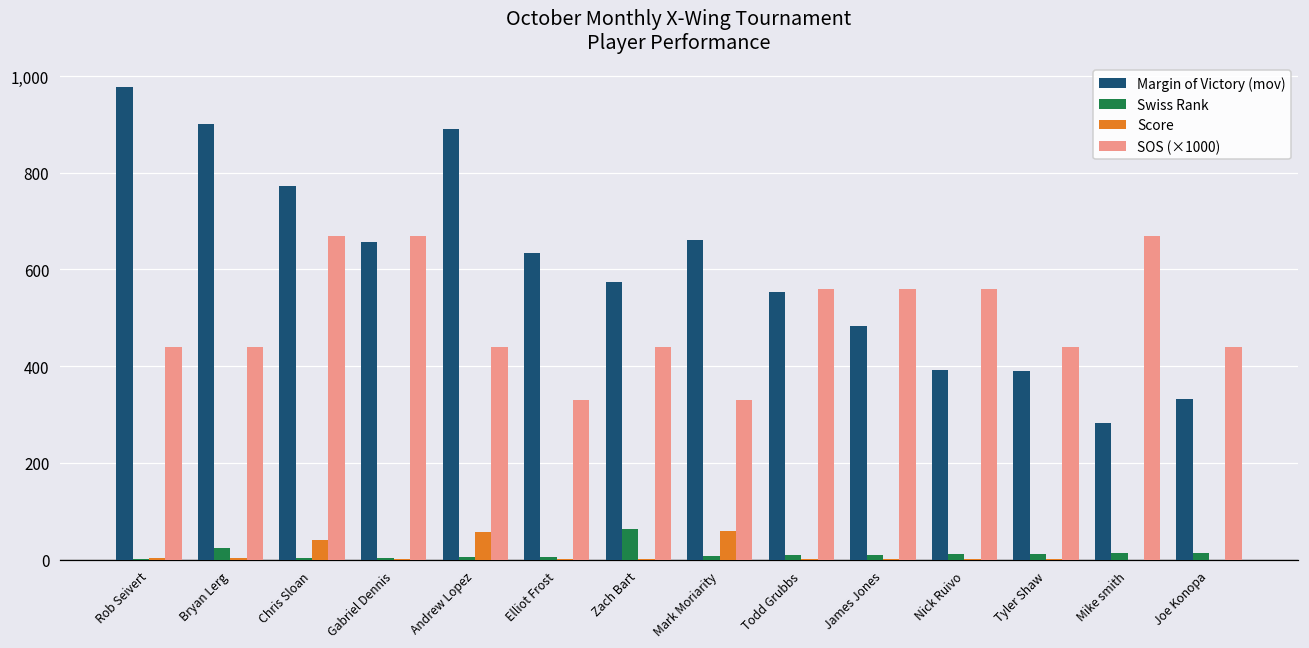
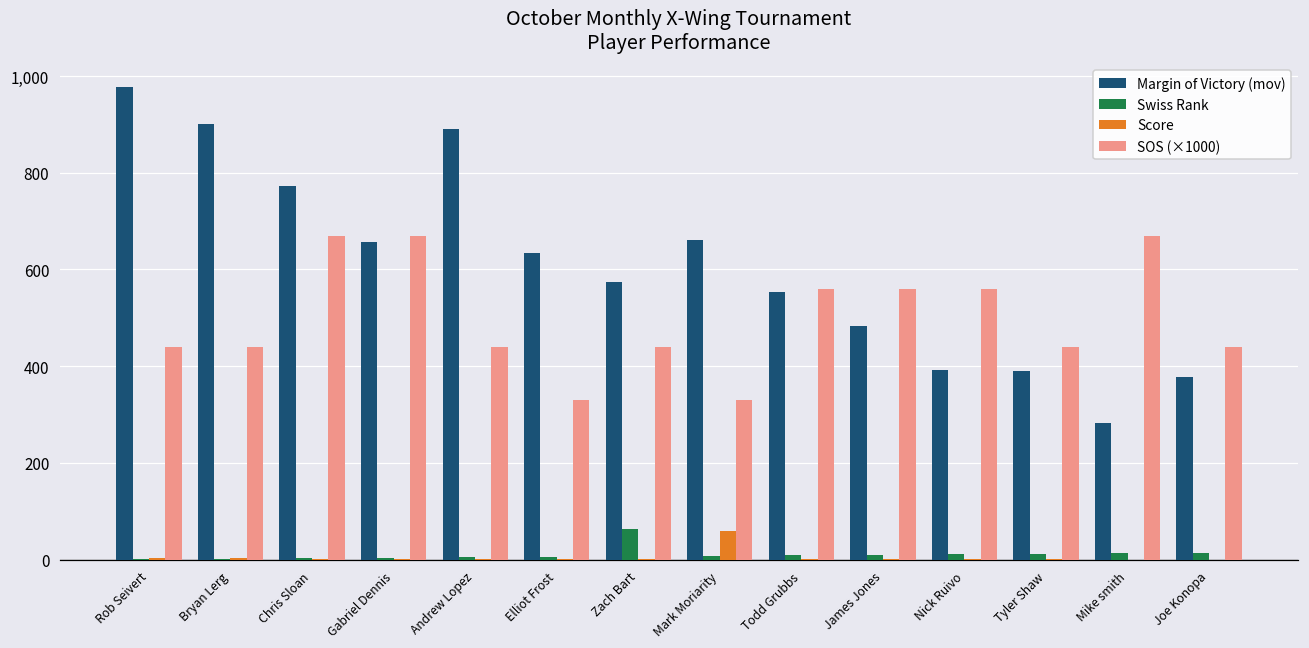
Swiss Rank, Bryan Lerg: 20 -> 0
Score, Chris Sloan: 40 -> 0
Score, Andrew Lopez: 60 -> 0
Margin of Victory (mov), Joe Konopa: 330 -> 380
